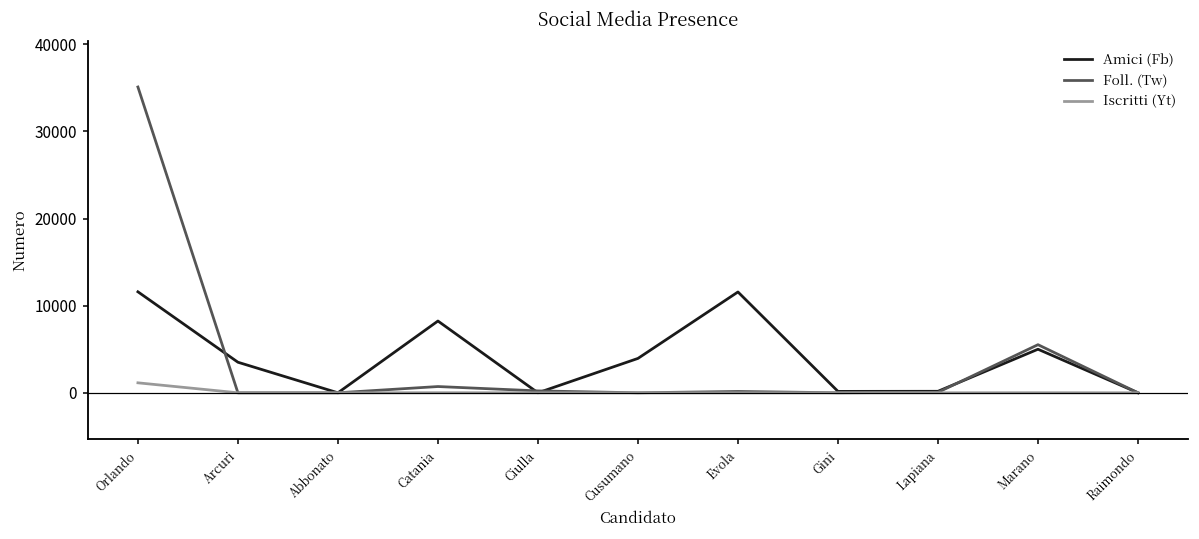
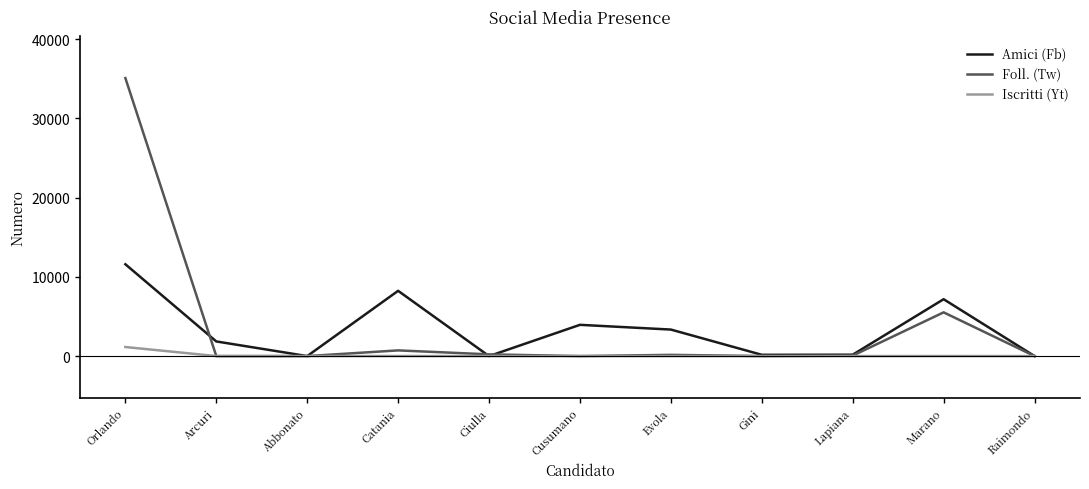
Amici (Fb), Arcuri: 4000 -> 2000
Amici (Fb), Evola: 12000 -> 3000
Amici (Fb), Marano: 5000 -> 7000
